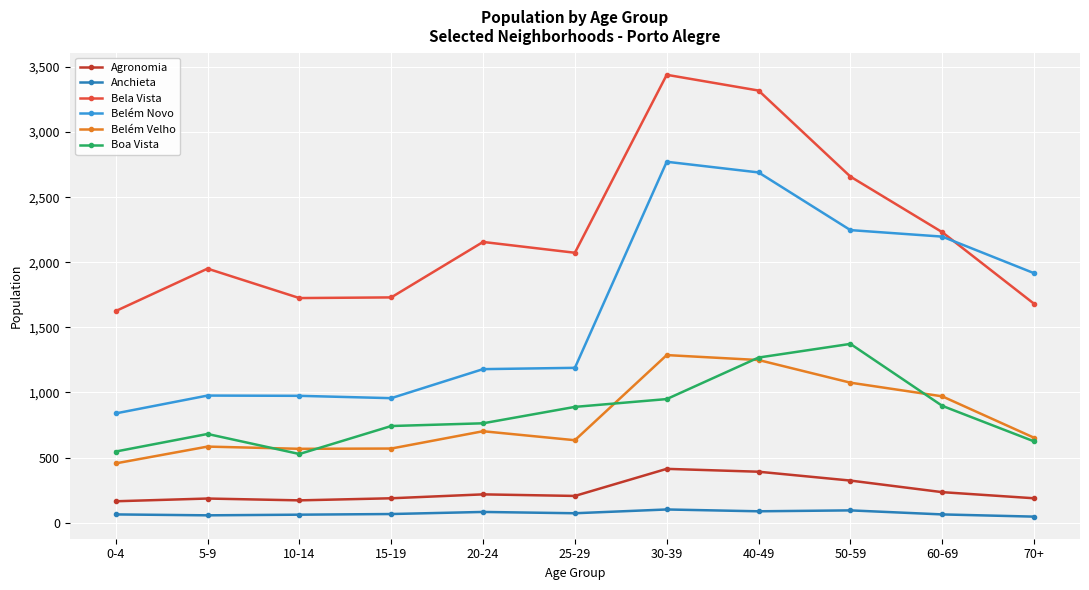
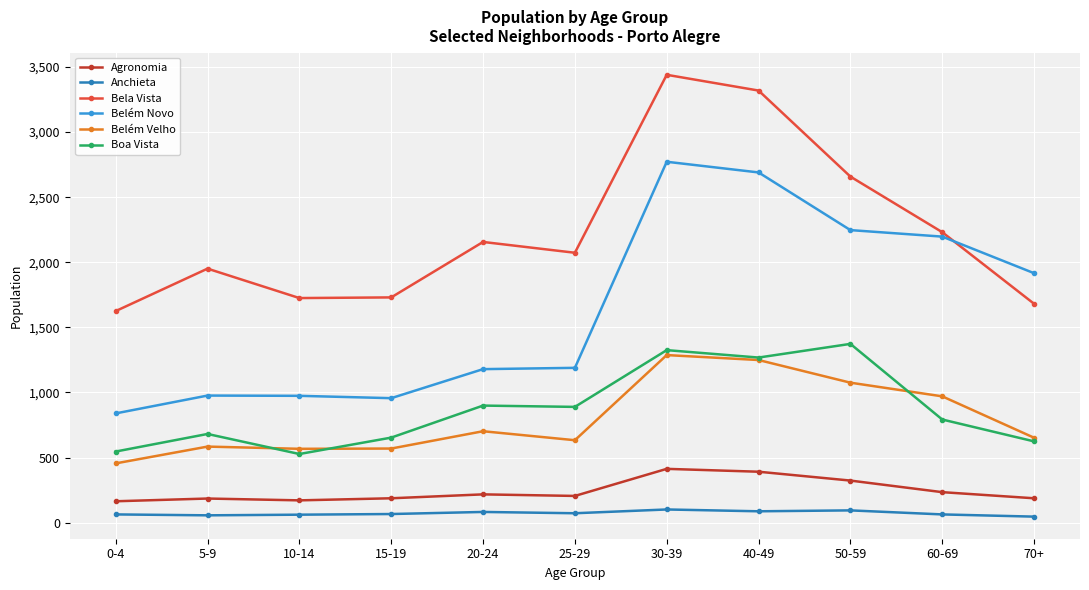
Boa Vista, 15-19: 740 -> 650
Boa Vista, 20-24: 760 -> 900
Boa Vista, 30-39: 950 -> 1,330
Boa Vista, 60-69: 900 -> 790
